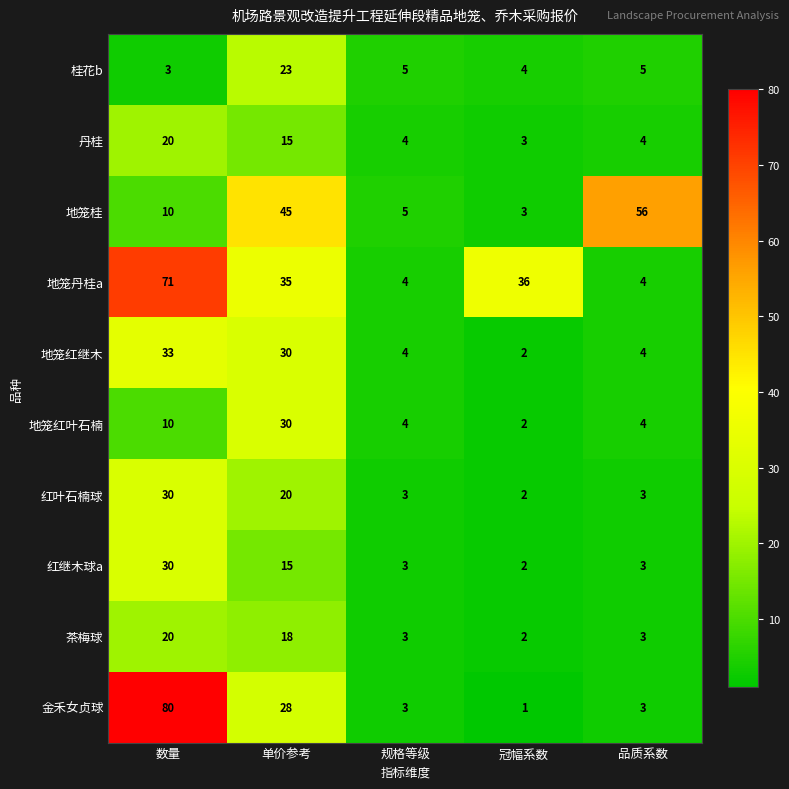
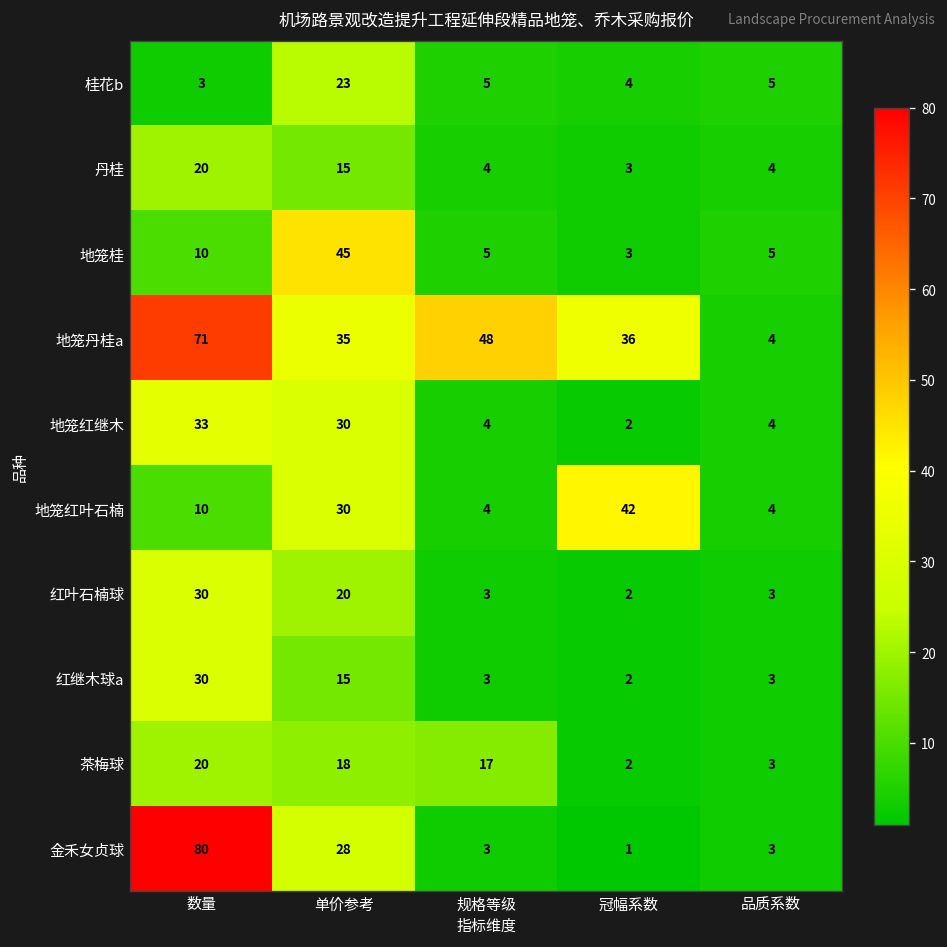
地笼桂, 品质系数: 56 -> 5
地笼丹桂a, 规格等级: 4 -> 48
地笼红叶石楠, 冠幅系数: 2 -> 42
茶梅球, 规格等级: 3 -> 17
